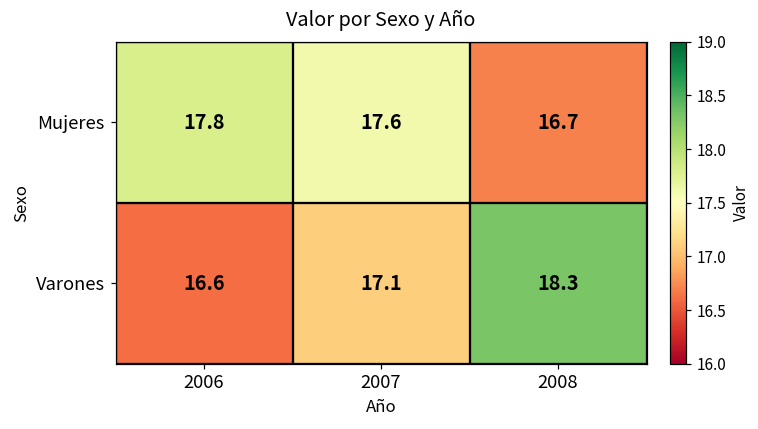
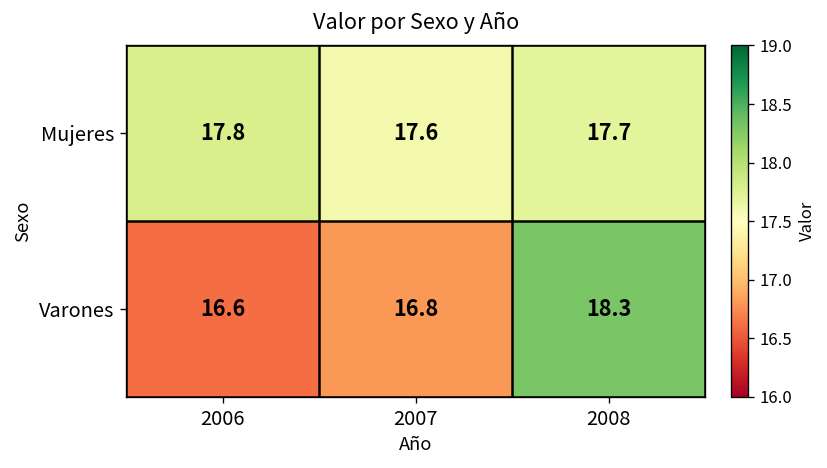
Mujeres, 2008: 16.7 -> 17.7
Varones, 2007: 17.1 -> 16.8
